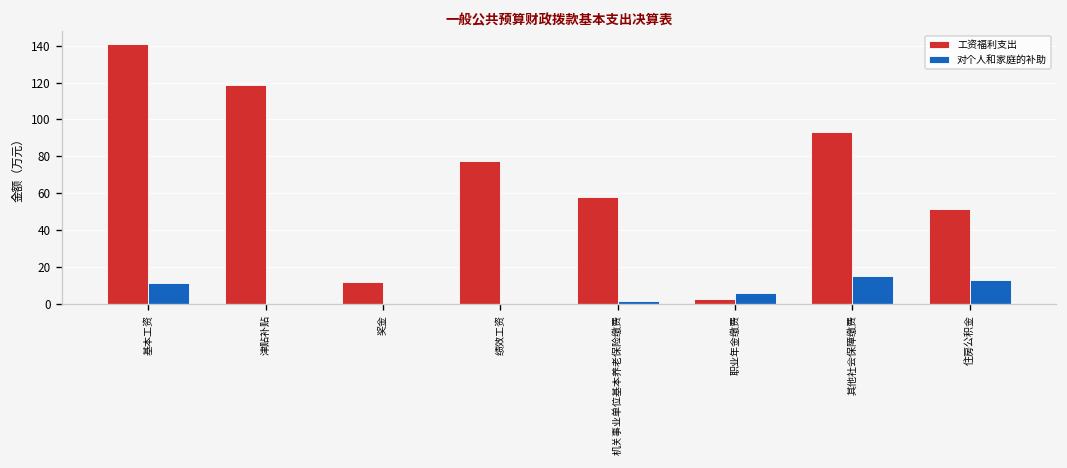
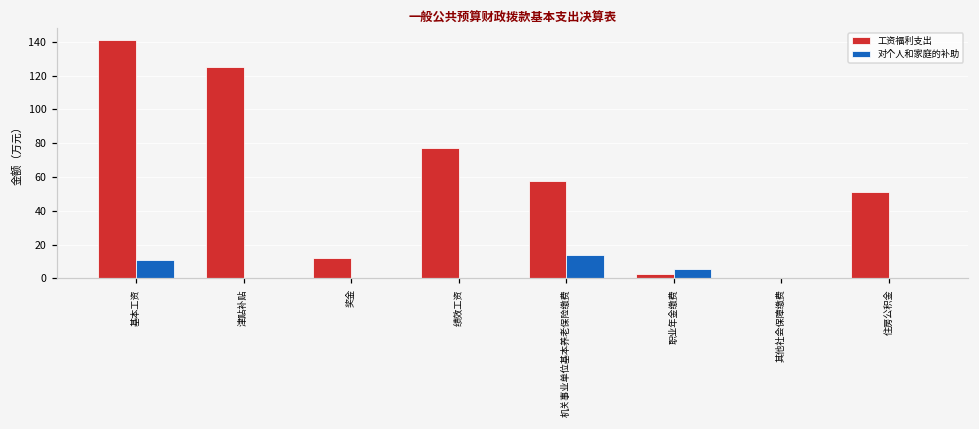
工资福利支出, 津贴补贴: 119 -> 125
对个人和家庭的补助, 机关事业单位基本养老保险缴费: 1 -> 14
工资福利支出, 其他社会保障缴费: 93 -> 0
对个人和家庭的补助, 其他社会保障缴费: 15 -> 0
对个人和家庭的补助, 住房公积金: 13 -> 0
